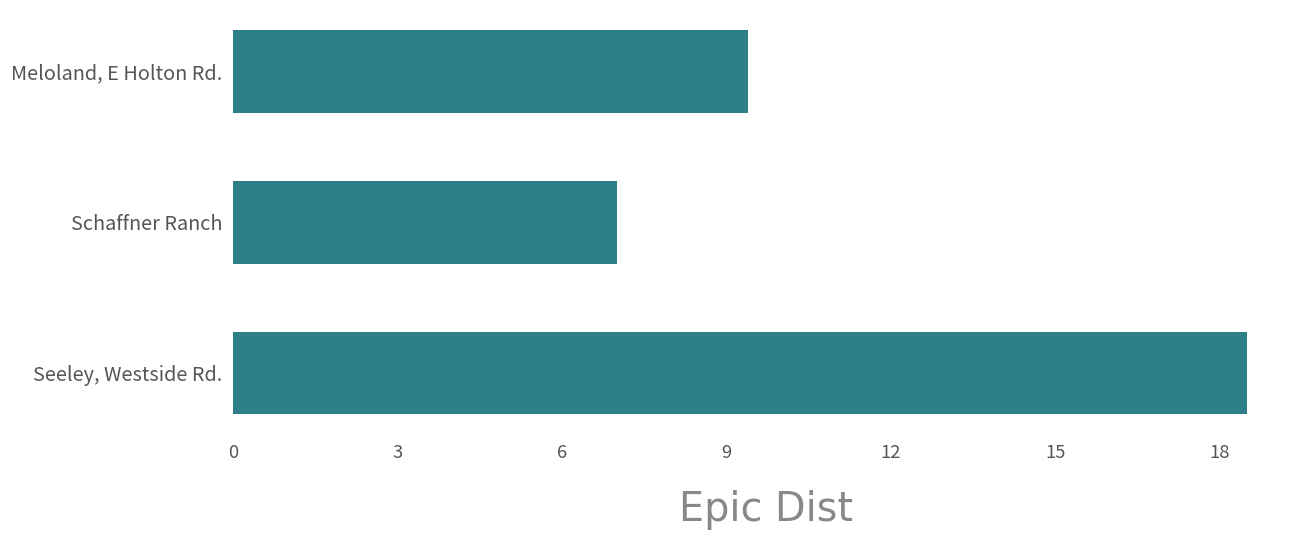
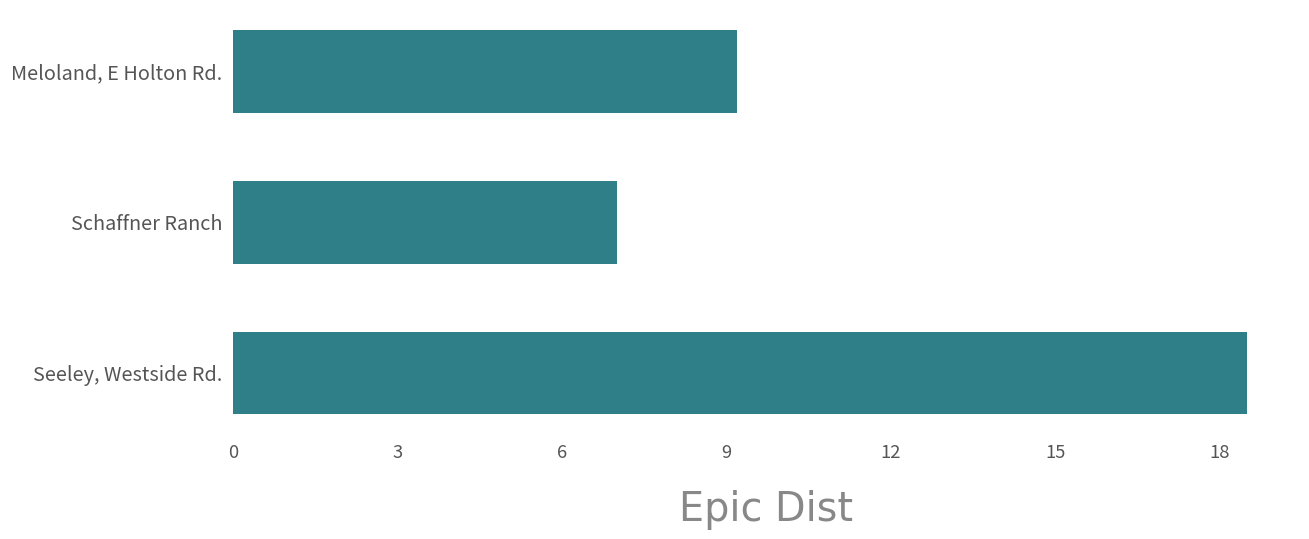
Meloland, E Holton Rd.: 9.4 -> 9.2
